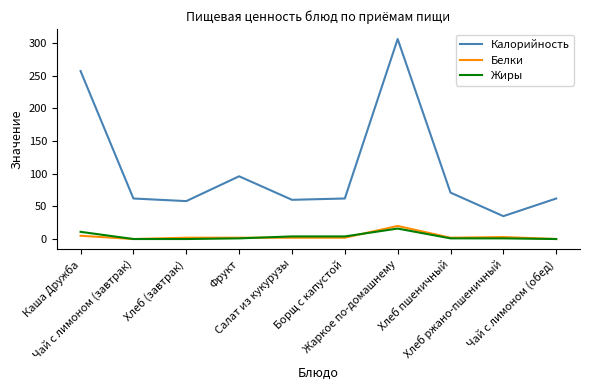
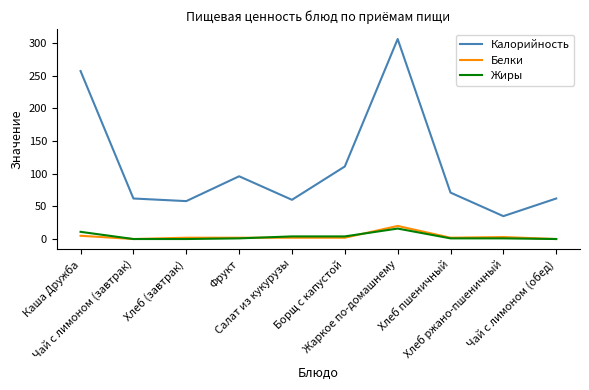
Калорийность, Борщ с капустой: 60 -> 110
